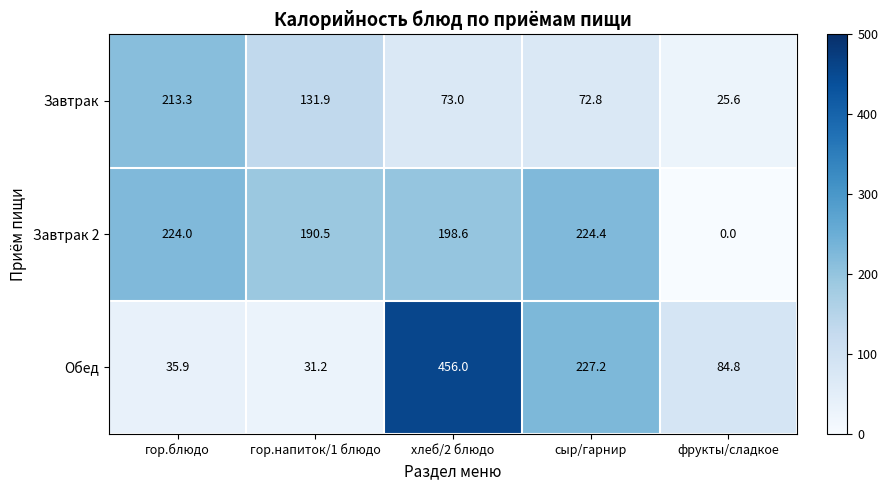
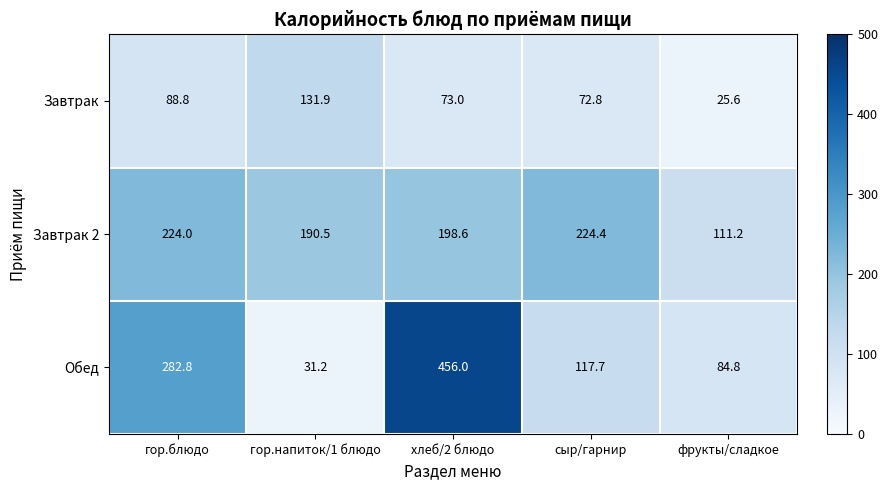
Завтрак, гор.блюдо: 213.3 -> 88.8
Завтрак 2, фрукты/сладкое: 0.0 -> 111.2
Обед, гор.блюдо: 35.9 -> 282.8
Обед, сыр/гарнир: 227.2 -> 117.7
